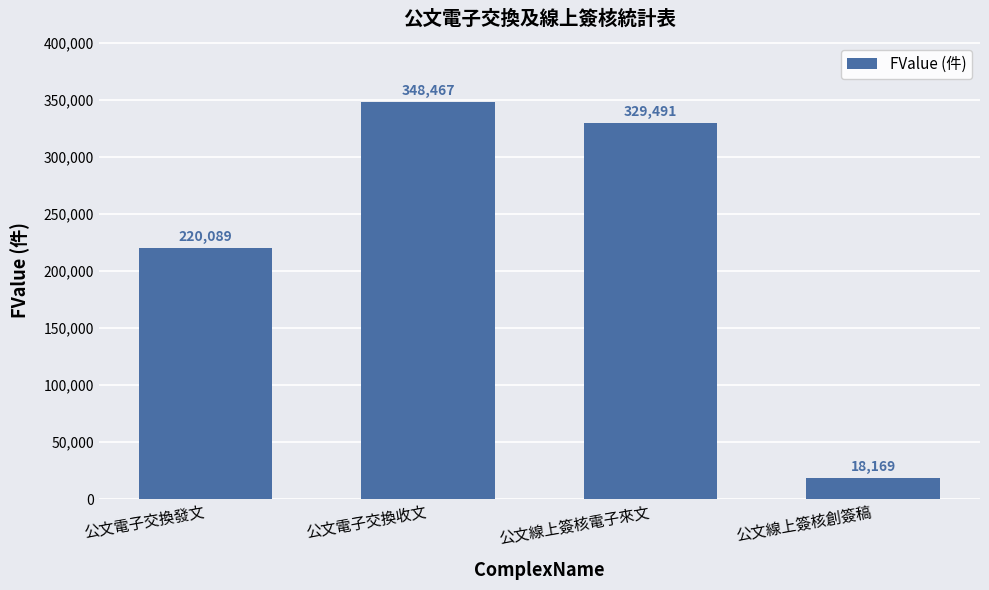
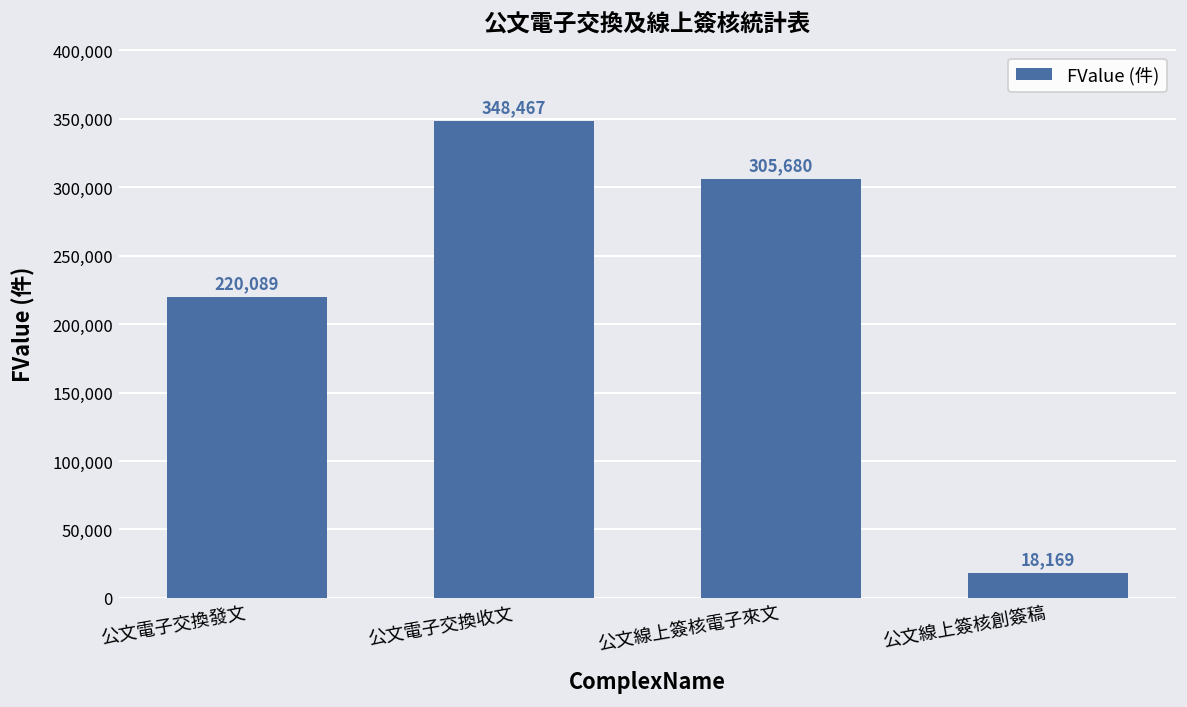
公文線上簽核電子來文: 329,491 -> 305,680
